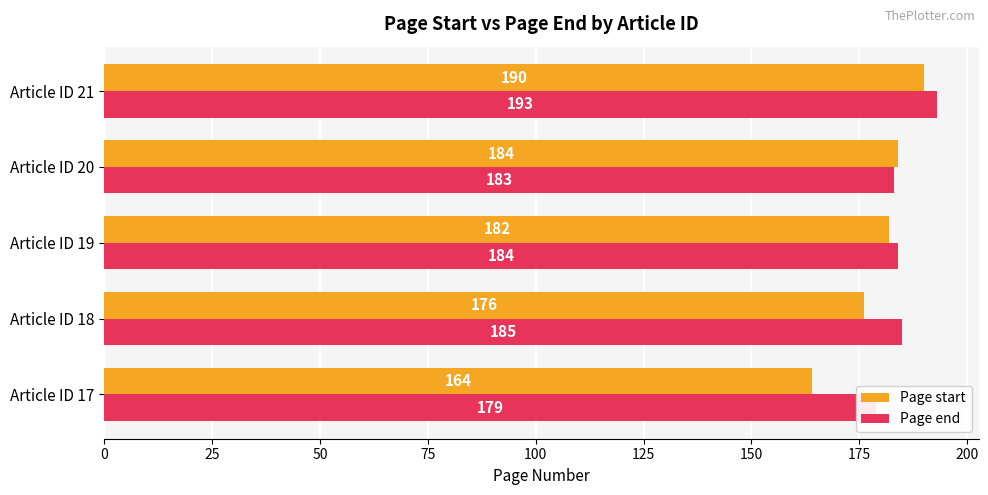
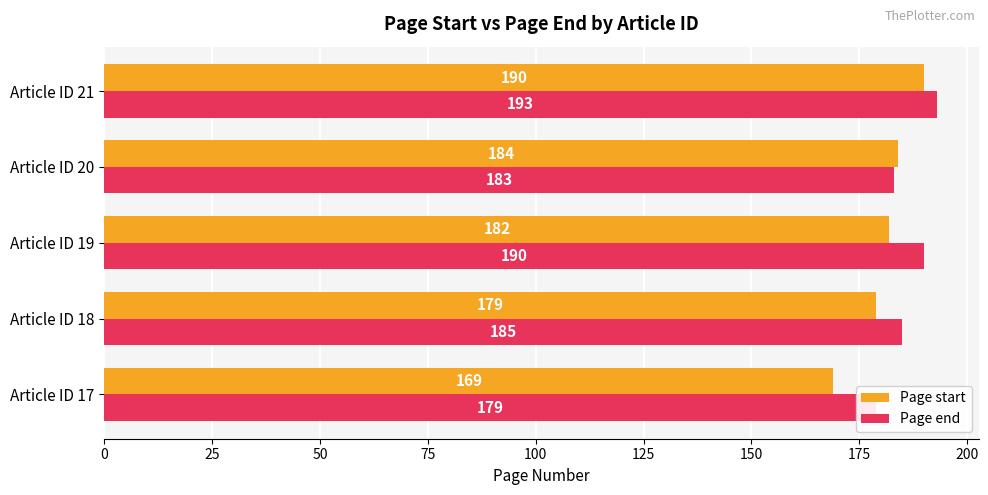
Page end, Article ID 19: 184 -> 190
Page start, Article ID 18: 176 -> 179
Page start, Article ID 17: 164 -> 169
